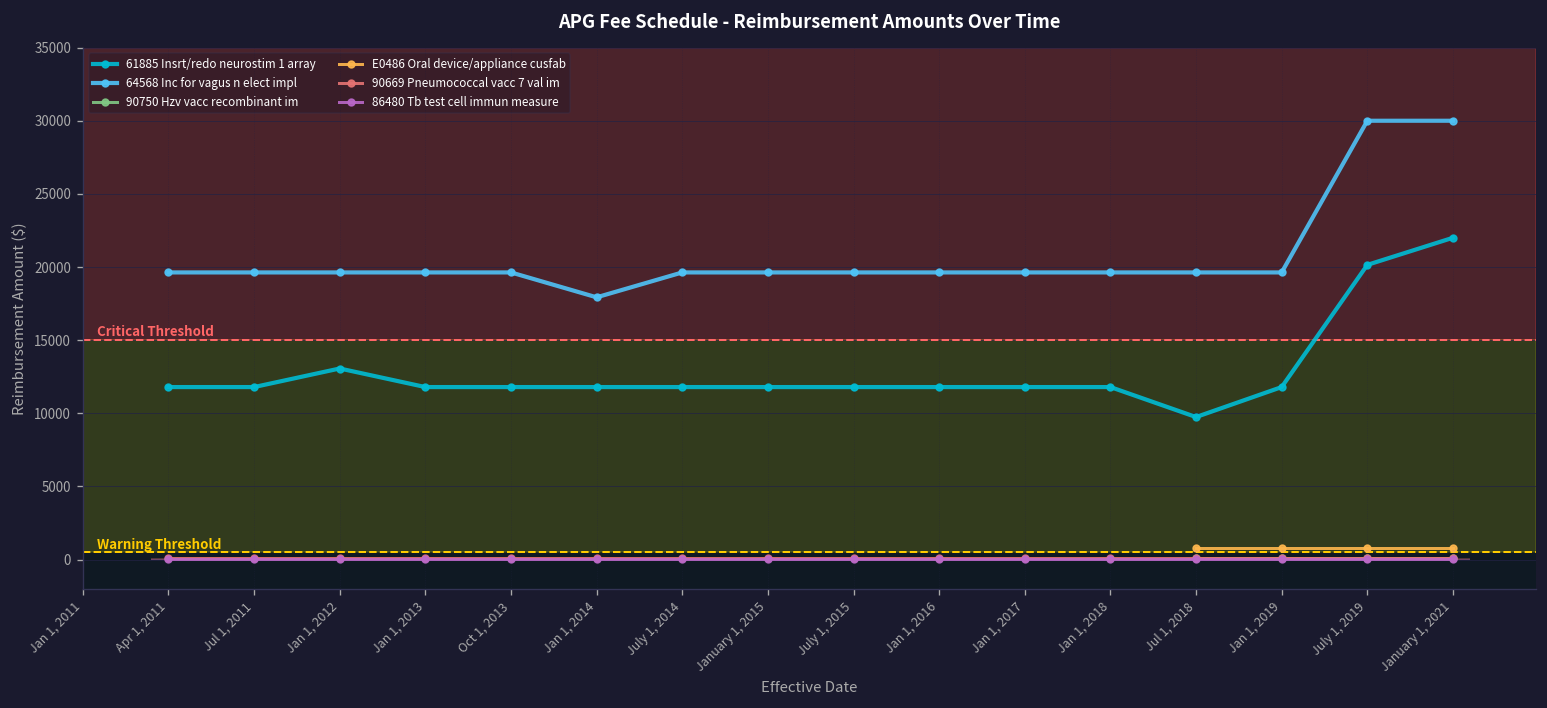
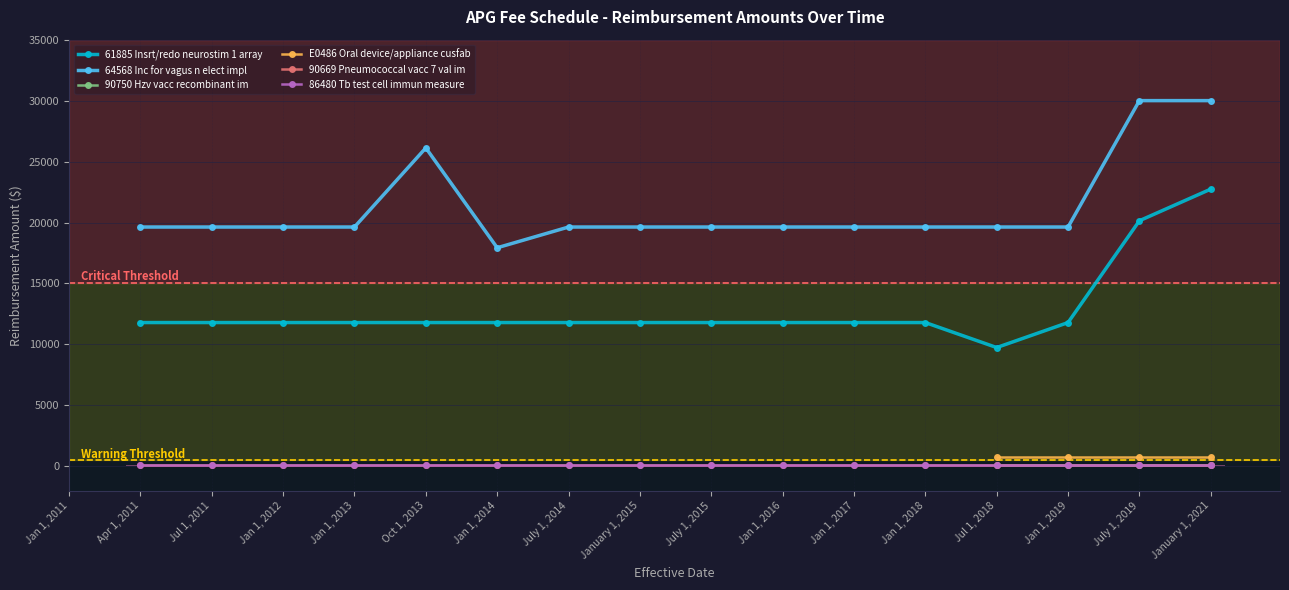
61885 Insrt/redo neurostim 1 array, Jan 1, 2012: 13100 -> 11800
64568 Inc for vagus n elect impl, Oct 1, 2013: 19600 -> 26100
61885 Insrt/redo neurostim 1 array, January 1, 2021: 22000 -> 22700
